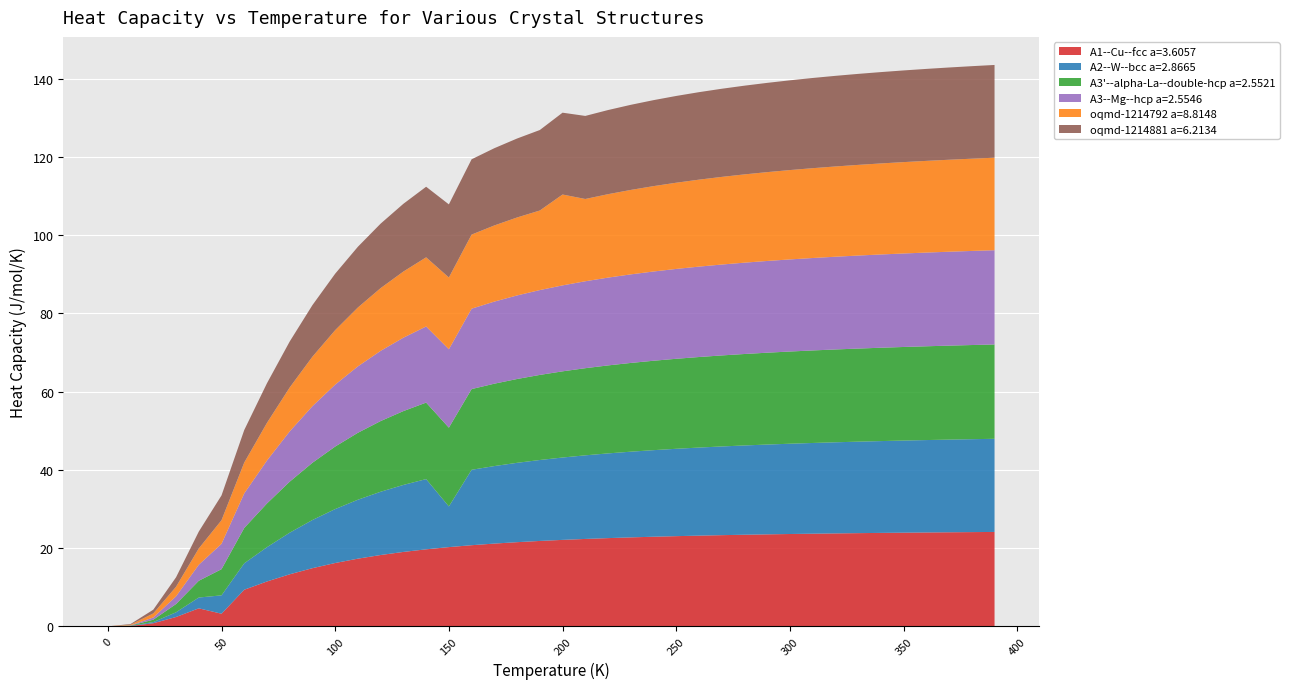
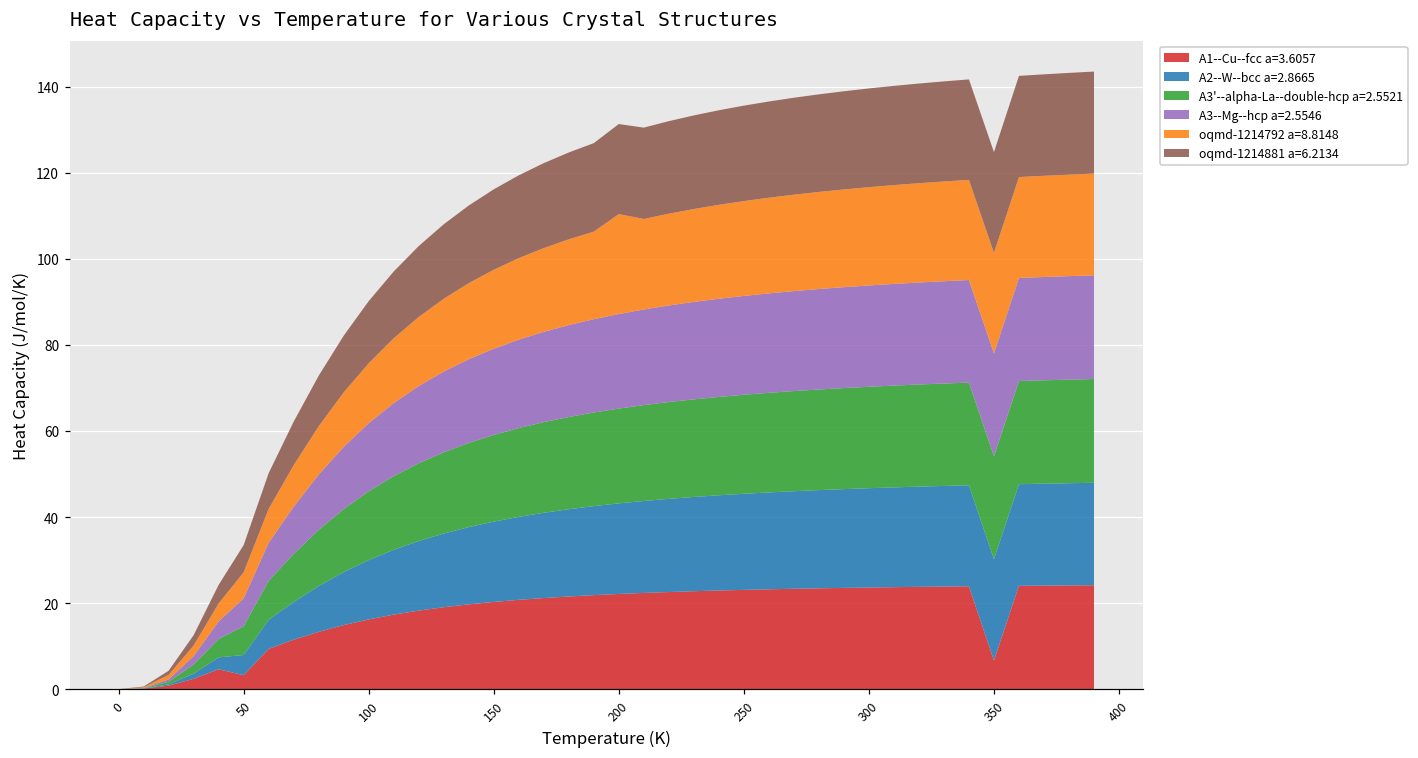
A2--W--bcc a=2.8665, 150: 10 -> 19
A1--Cu--fcc a=3.6057, 350: 24 -> 7
